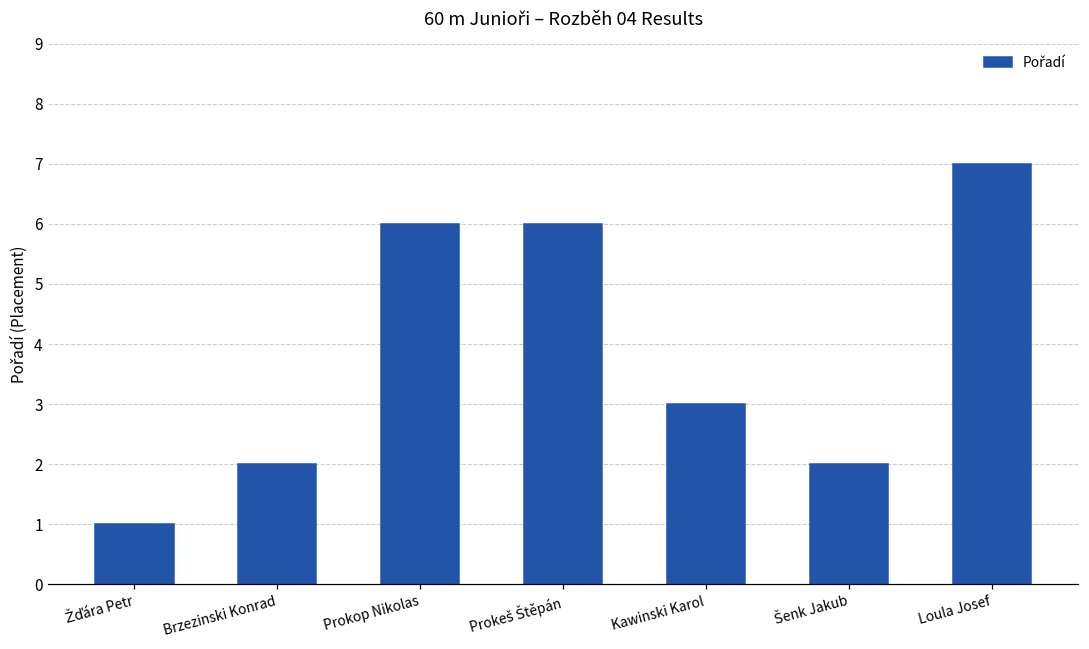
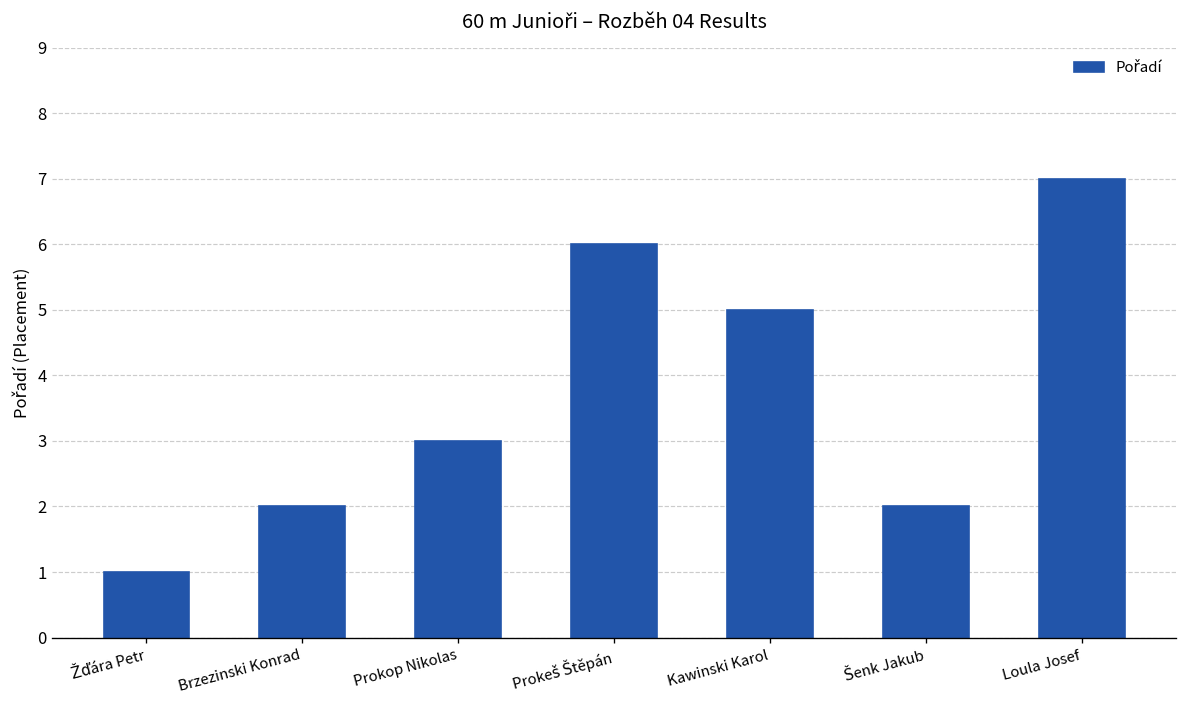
Prokop Nikolas: 6 -> 3
Kawinski Karol: 3 -> 5
